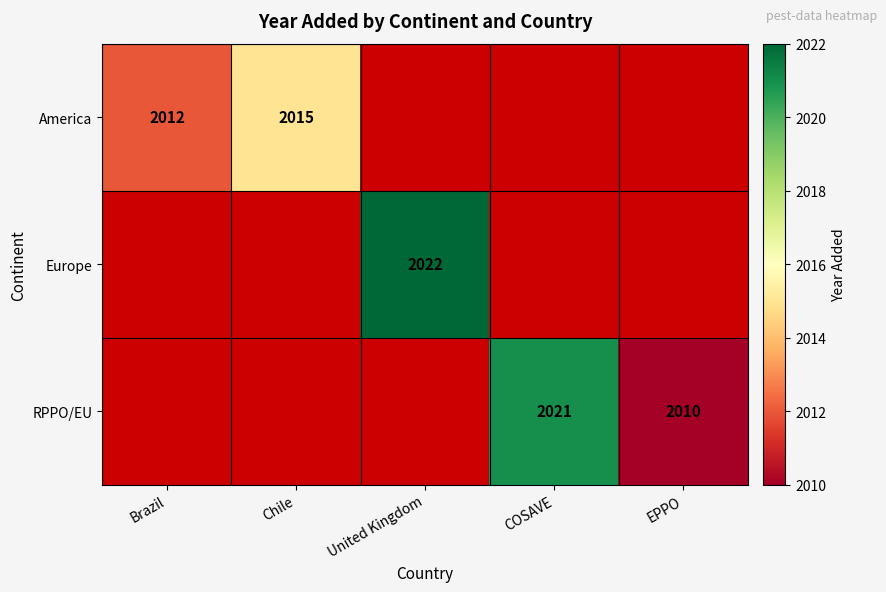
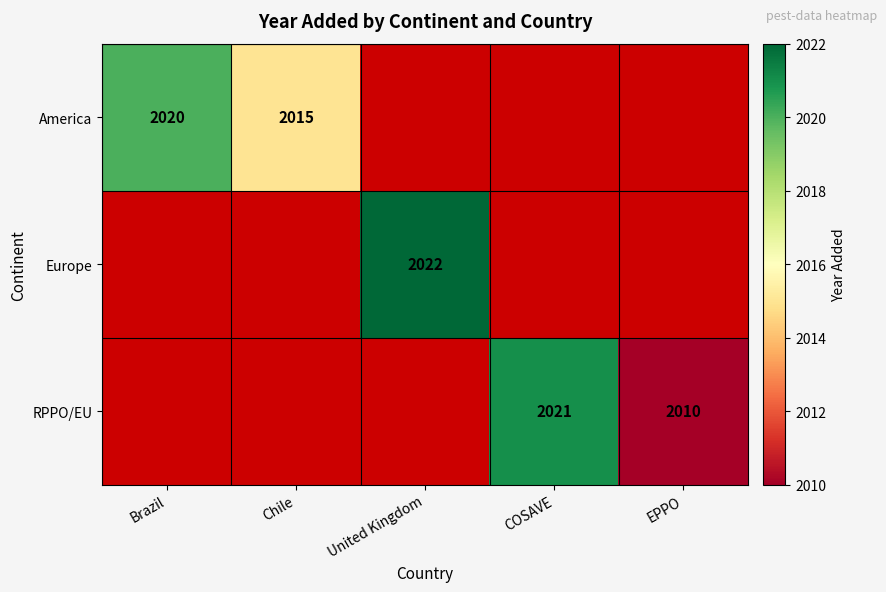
America, Brazil: 2012 -> 2020
